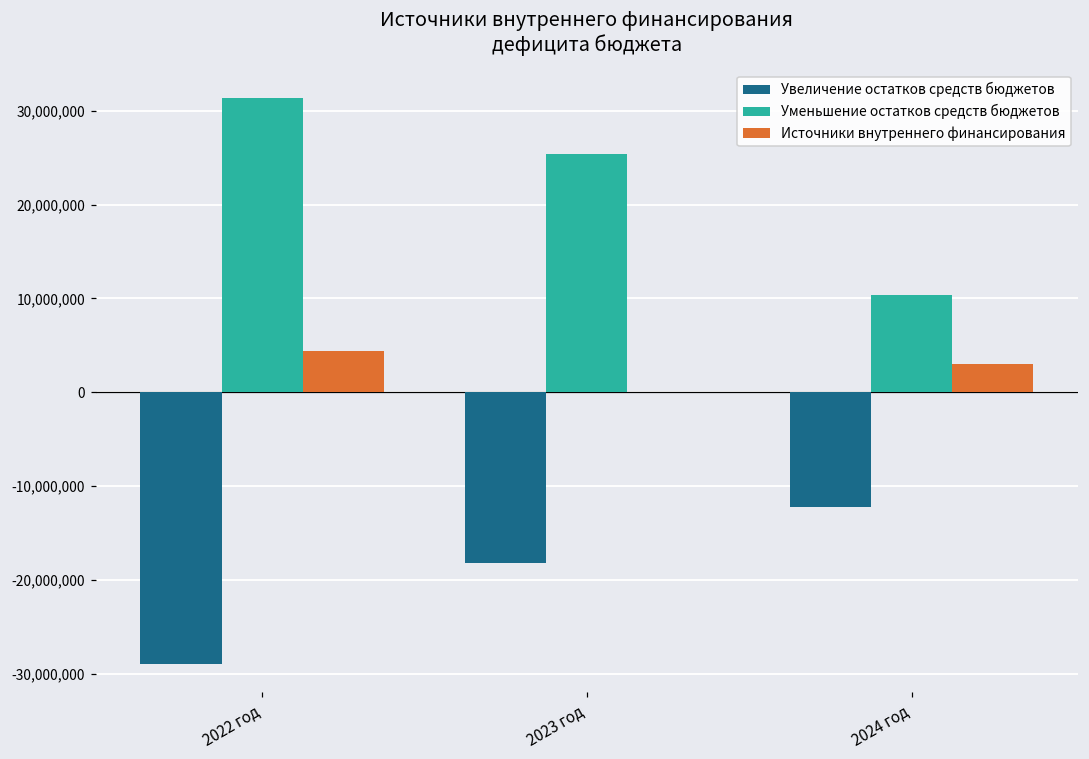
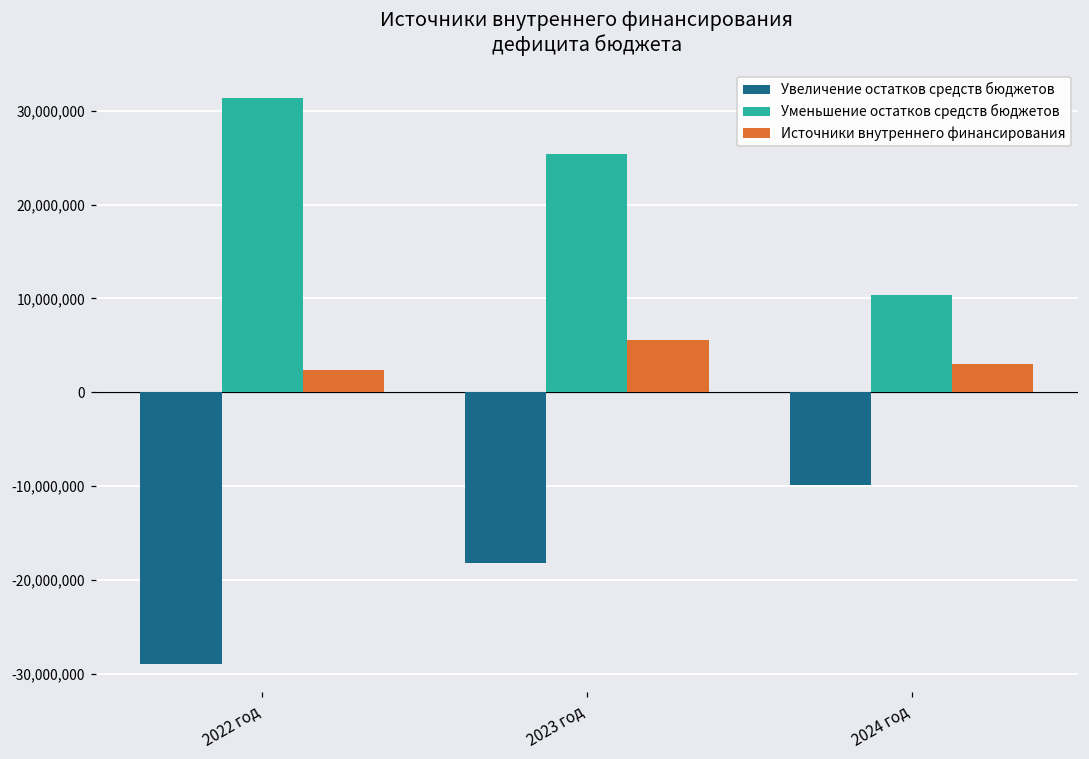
Источники внутреннего финансирования, 2022 год: 4,000,000 -> 2,000,000
Источники внутреннего финансирования, 2023 год: 0 -> 6,000,000
Увеличение остатков средств бюджетов, 2024 год: -12,000,000 -> -10,000,000
